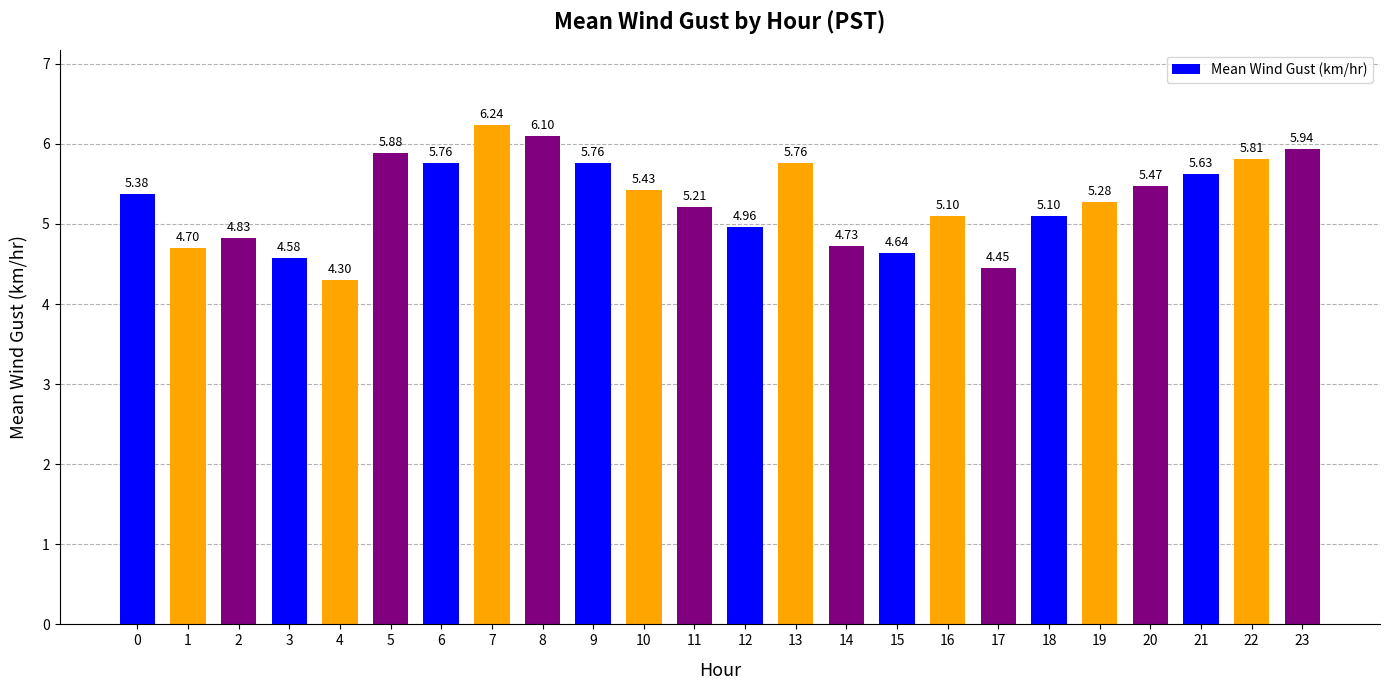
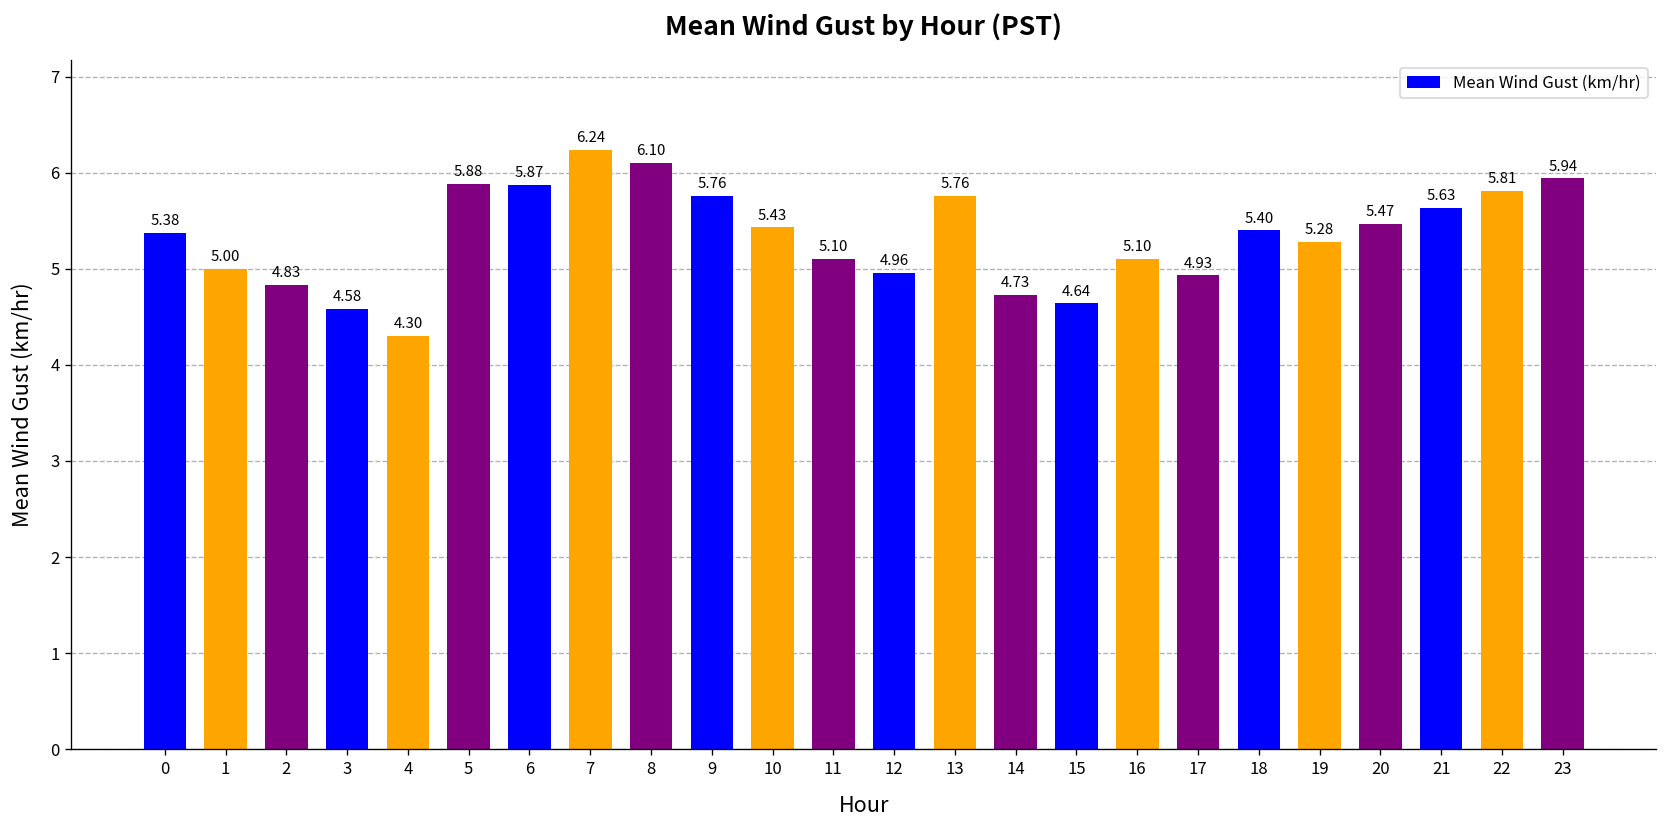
1: 4.70 -> 5.00
6: 5.76 -> 5.87
11: 5.21 -> 5.10
17: 4.45 -> 4.93
18: 5.10 -> 5.40
